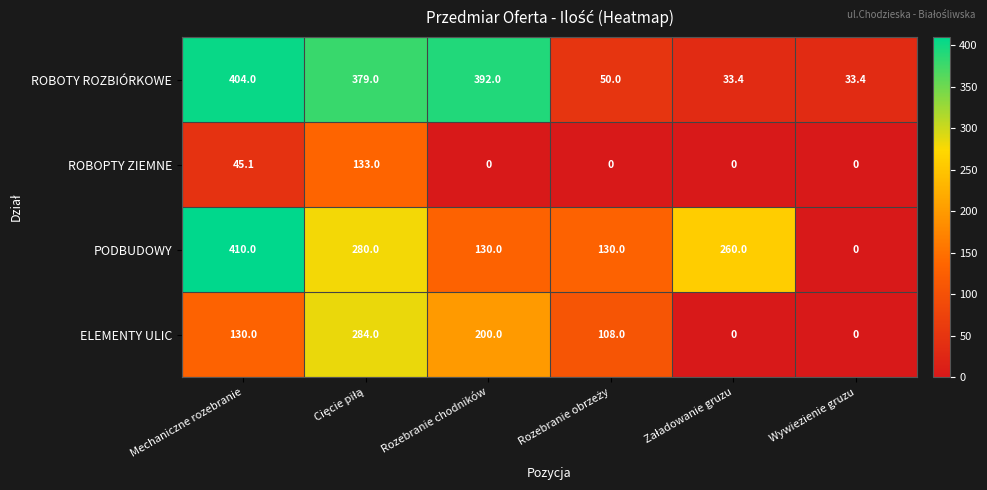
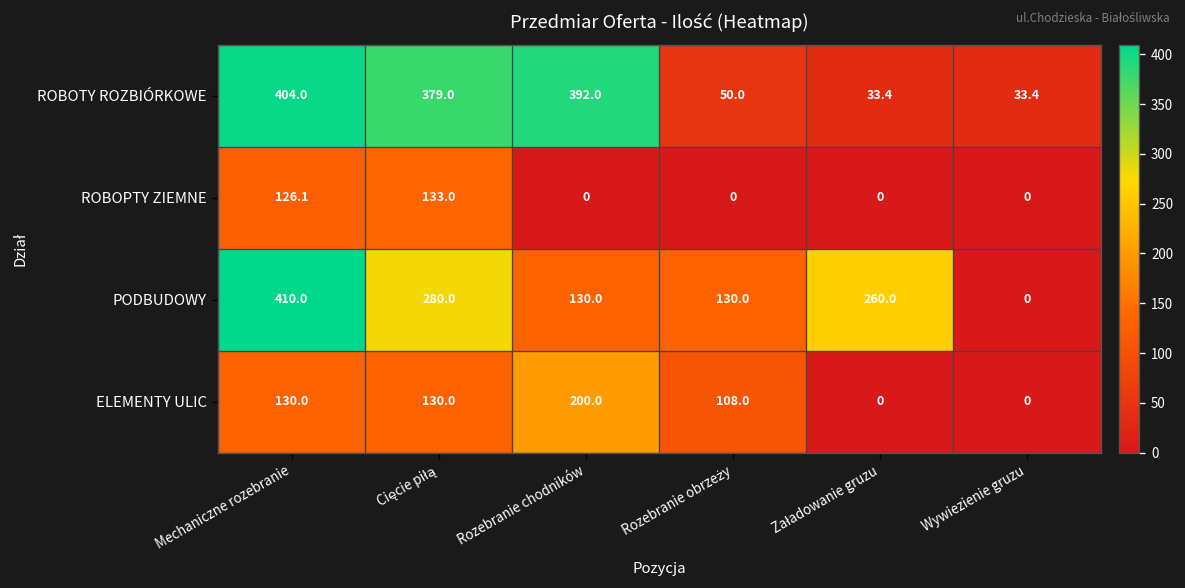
ROBOPTY ZIEMNE, Mechaniczne rozebranie: 45.1 -> 126.1
ELEMENTY ULIC, Cięcie piłą: 284.0 -> 130.0
